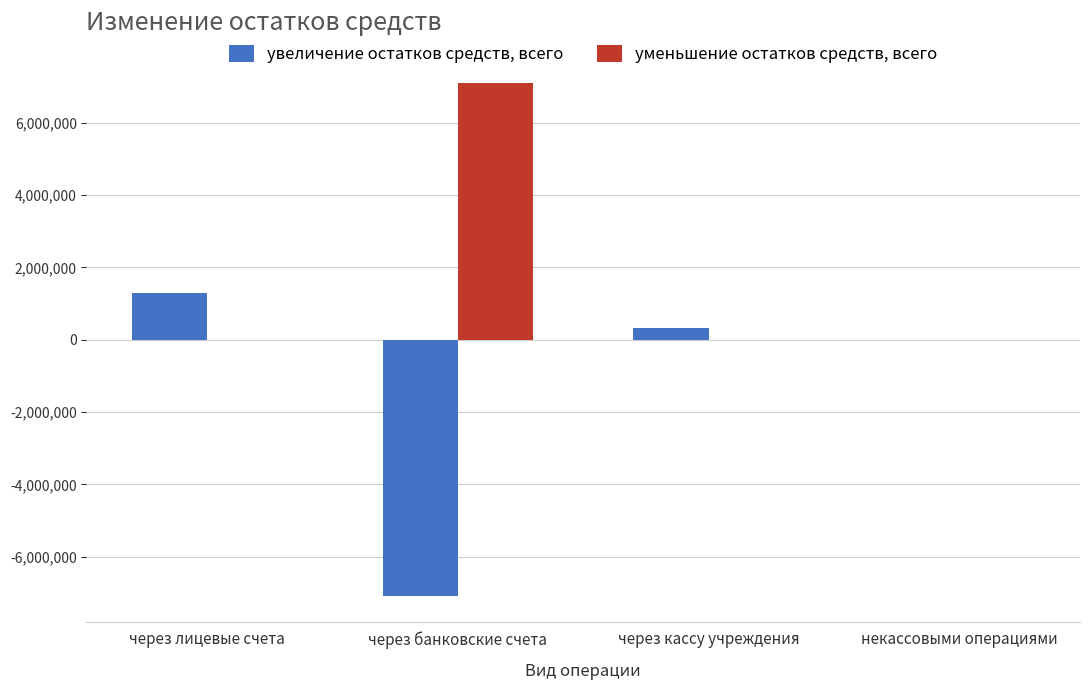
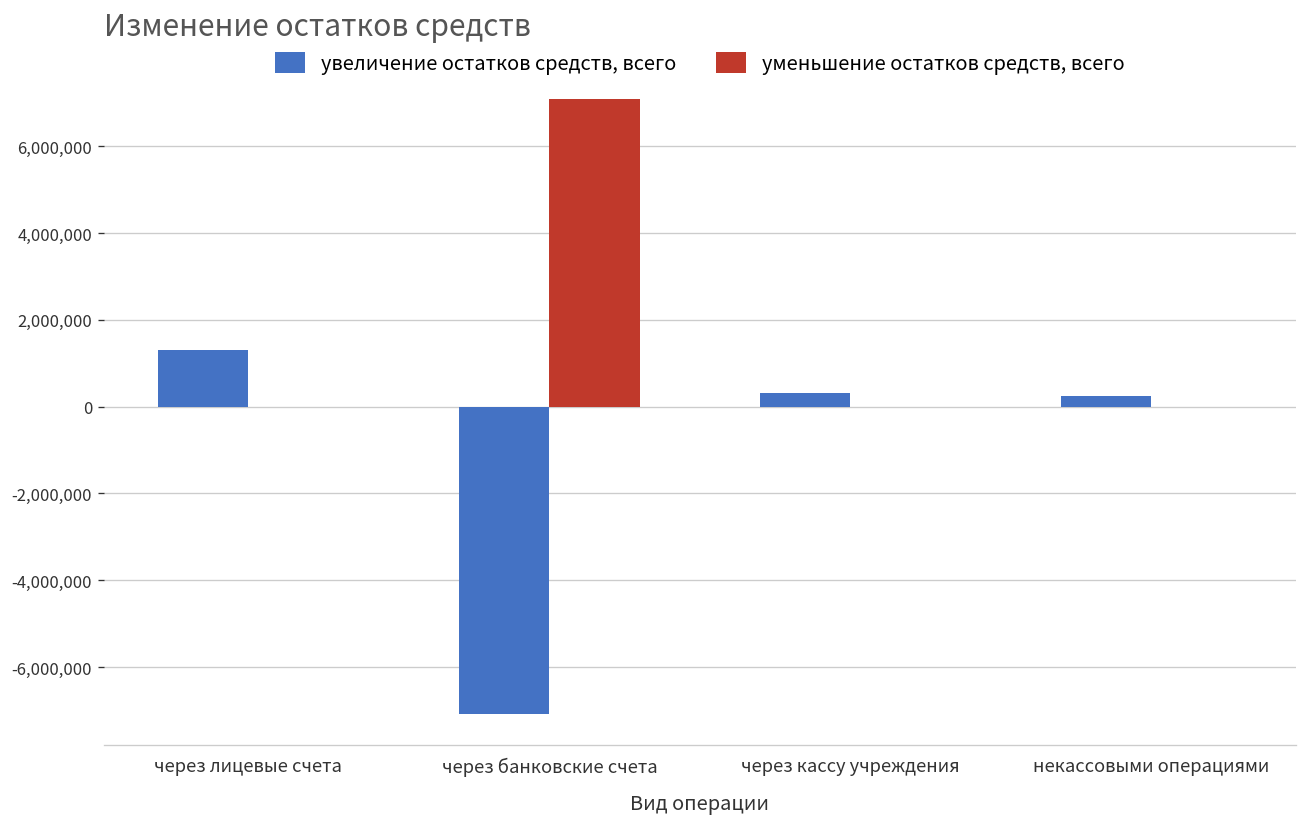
увеличение остатков средств, всего, некассовыми операциями: 0 -> 200,000
